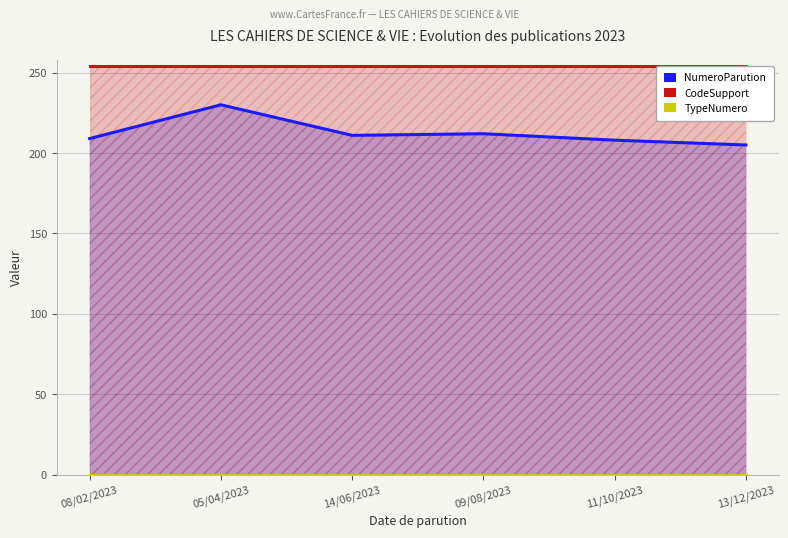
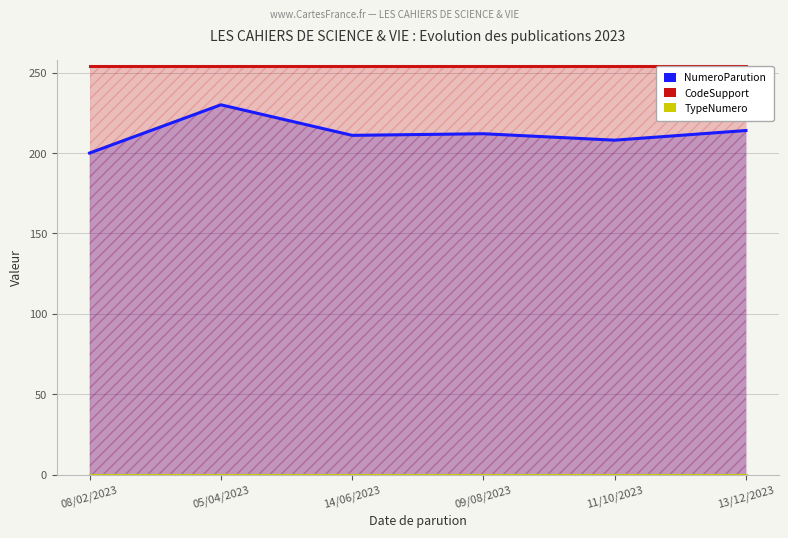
NumeroParution, 08/02/2023: 209 -> 200
NumeroParution, 13/12/2023: 205 -> 214
